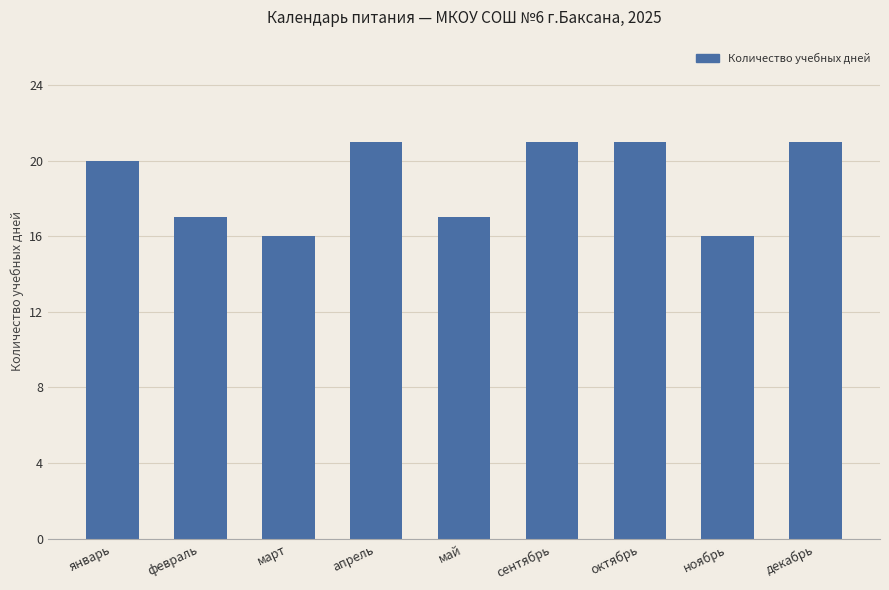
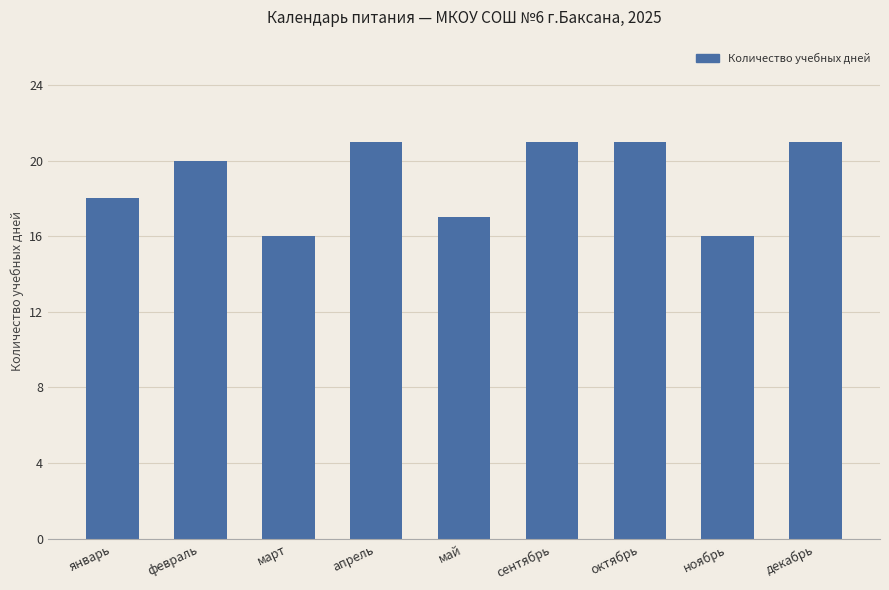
январь: 20 -> 18
февраль: 17 -> 20
